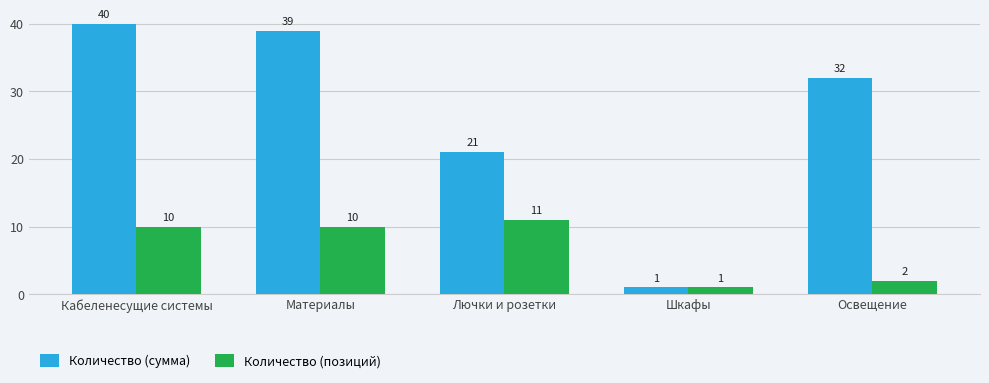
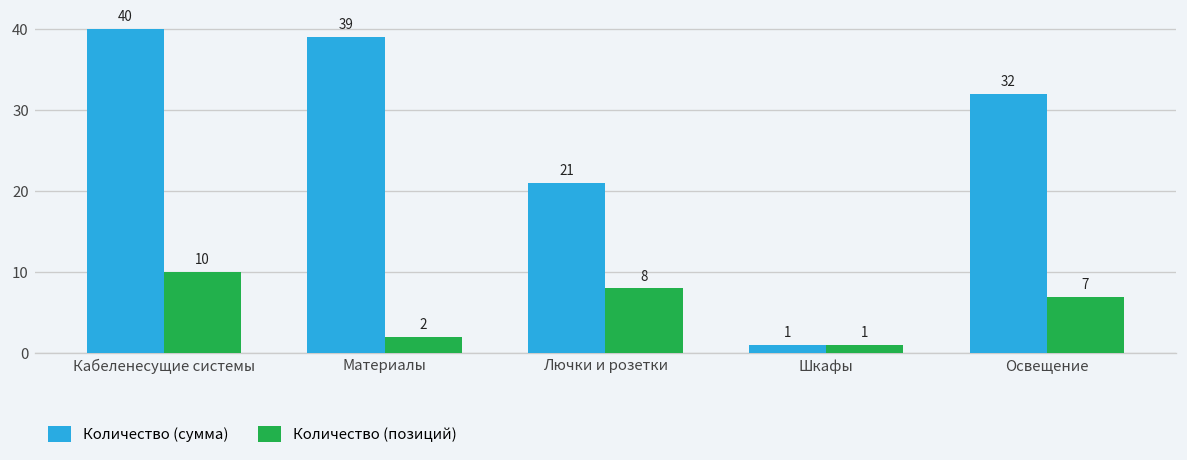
Количество (позиций), Материалы: 10 -> 2
Количество (позиций), Лючки и розетки: 11 -> 8
Количество (позиций), Освещение: 2 -> 7
